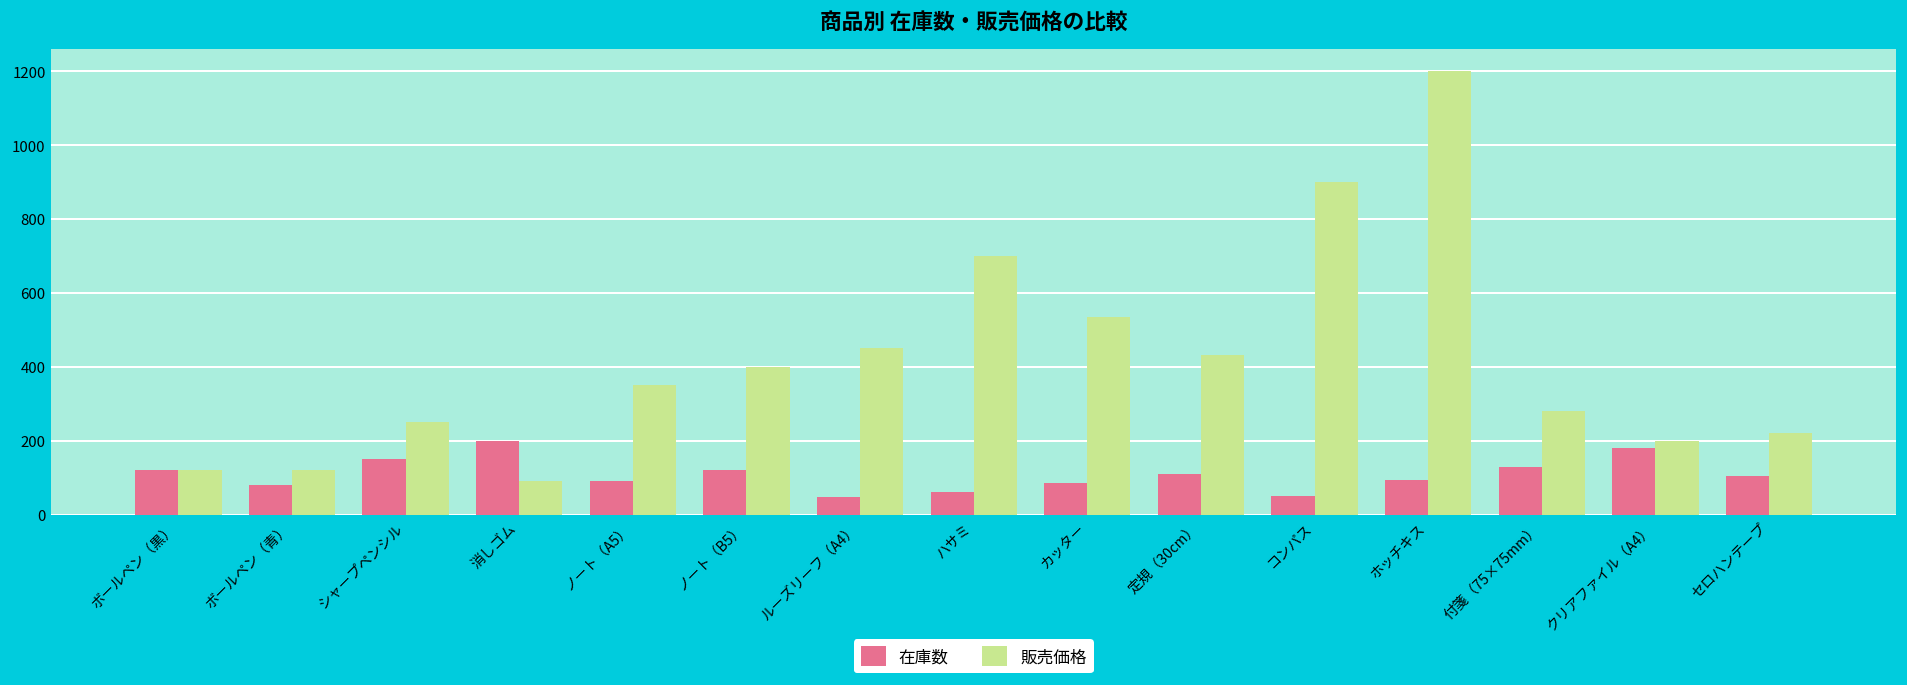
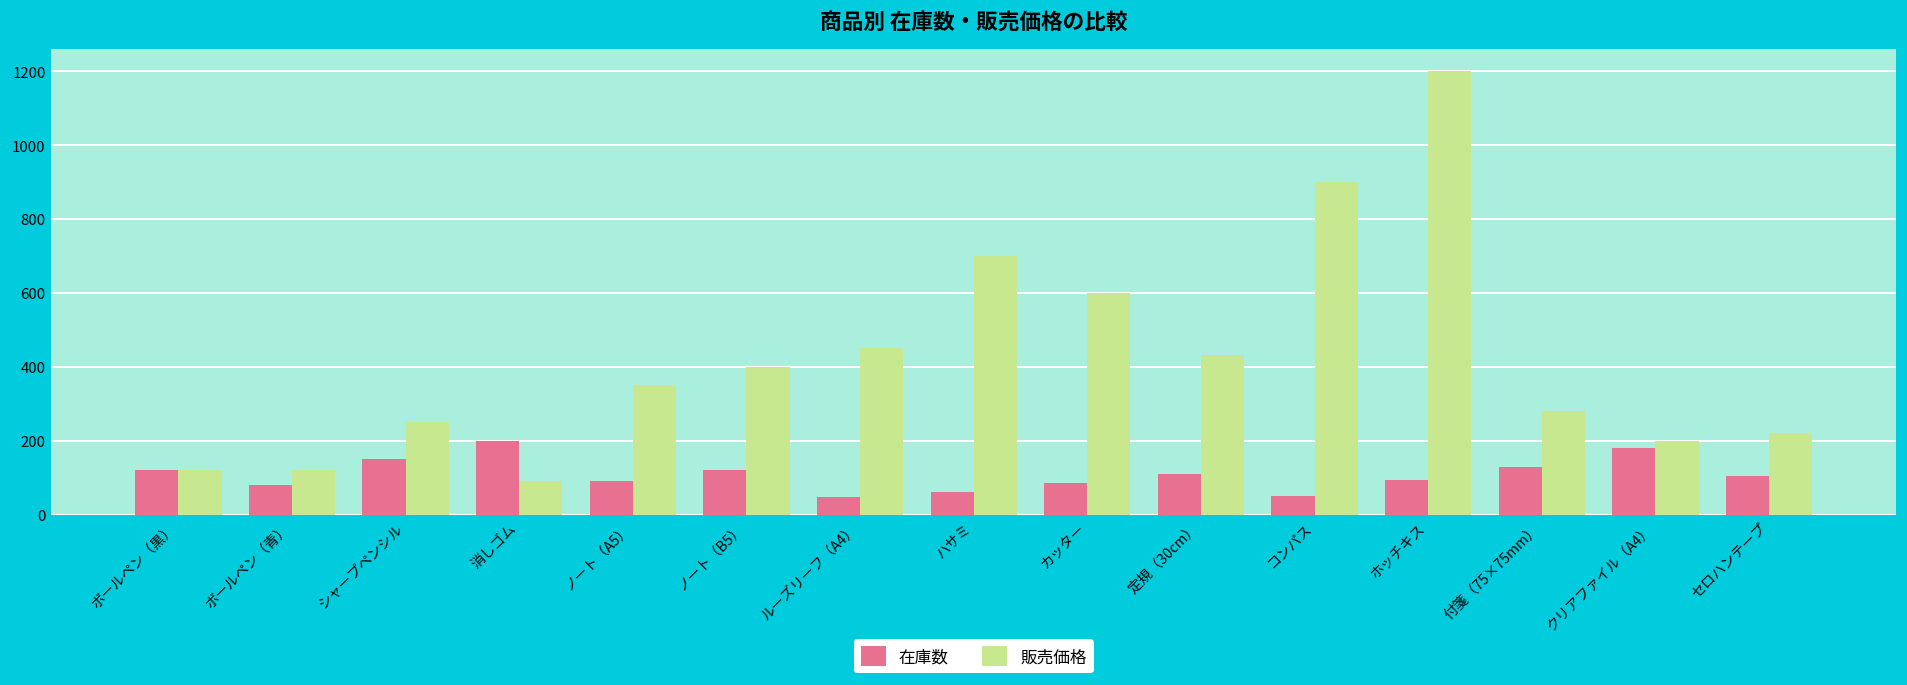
販売価格, カッター: 530 -> 600
